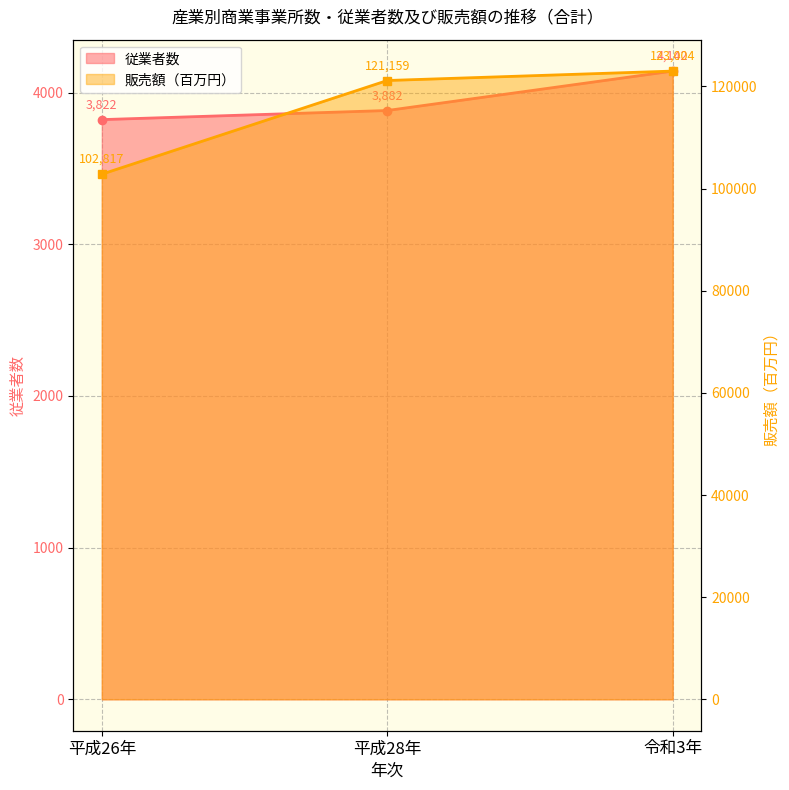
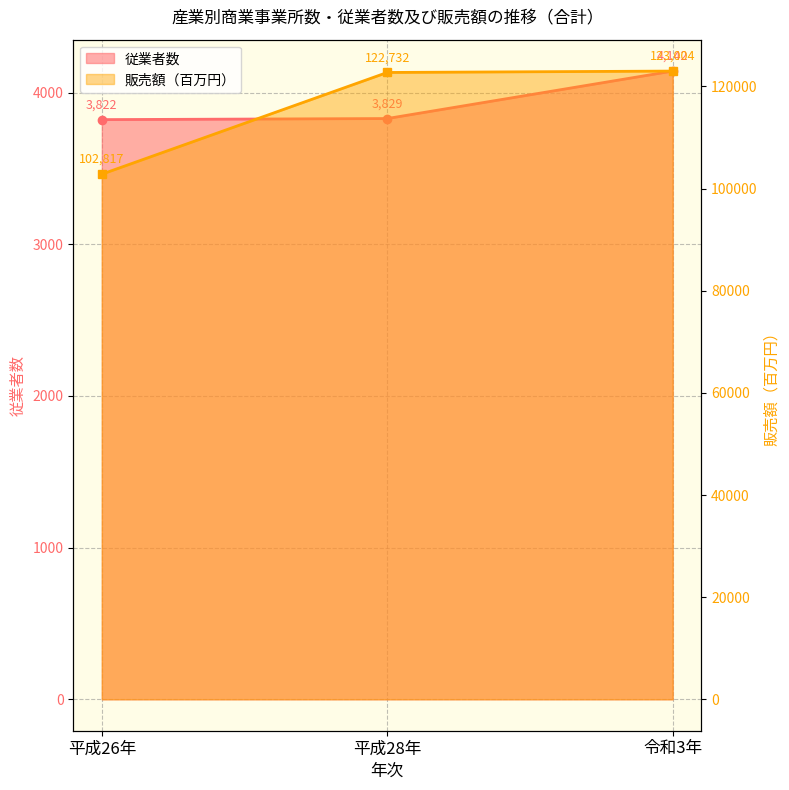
従業者数, 平成28年: 3,882 -> 3,829
販売額（百万円）, 平成28年: 121,159 -> 122,732
